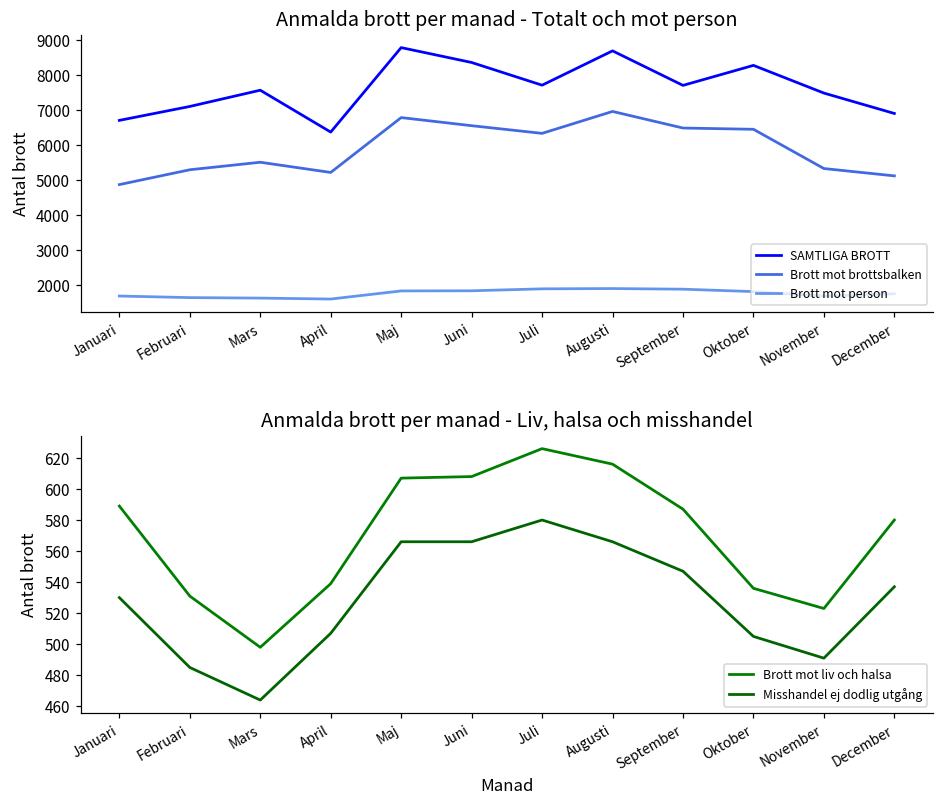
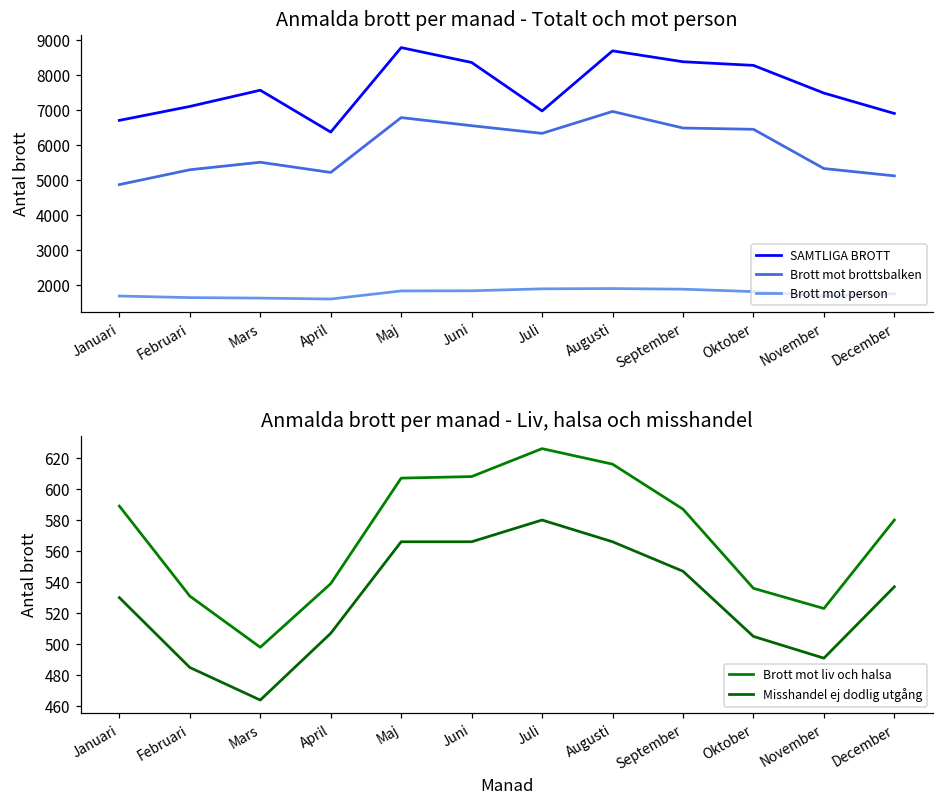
Anmalda brott per manad - Totalt och mot person, SAMTLIGA BROTT, Juli: 7700 -> 7000
Anmalda brott per manad - Totalt och mot person, SAMTLIGA BROTT, September: 7700 -> 8400
